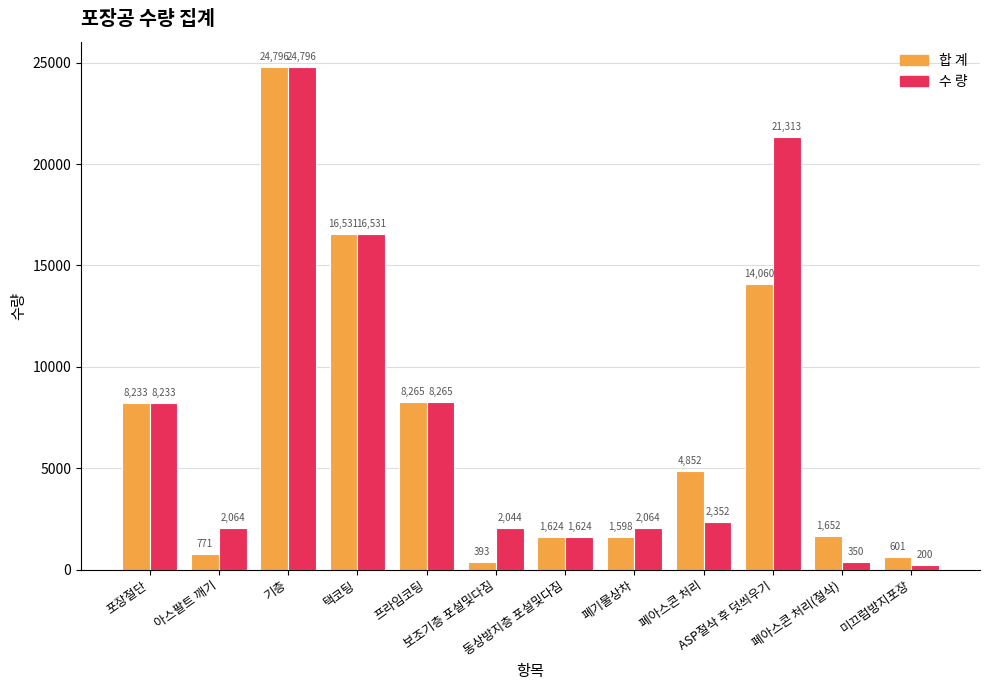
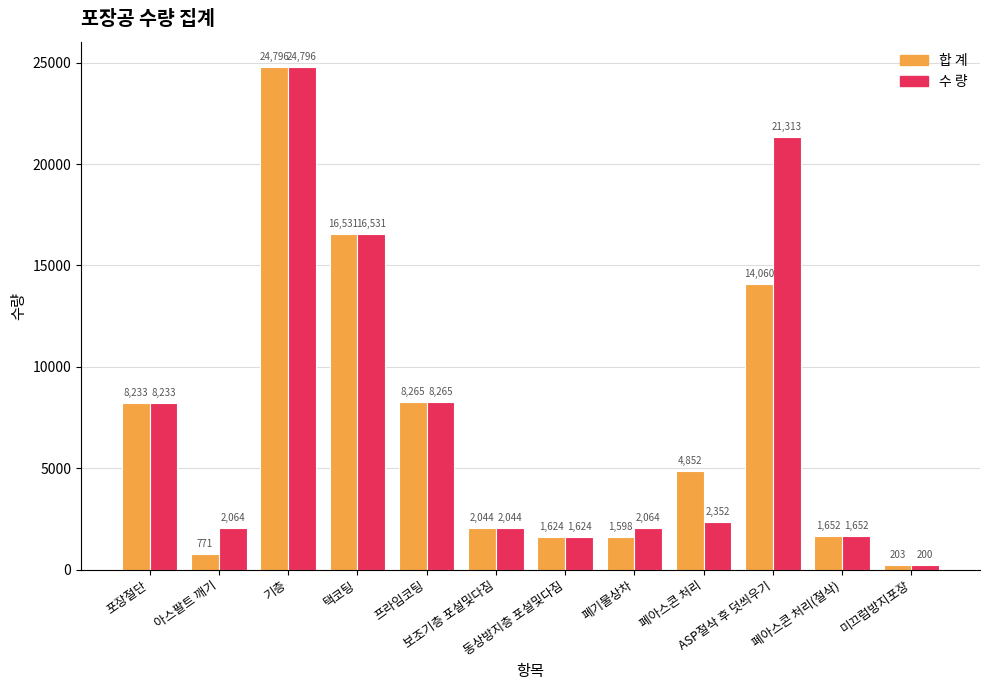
합 계, 보조기층 포설및다짐: 393 -> 2,044
수 량, 폐아스콘 처리(절삭): 350 -> 1,652
합 계, 미끄럼방지포장: 601 -> 203
